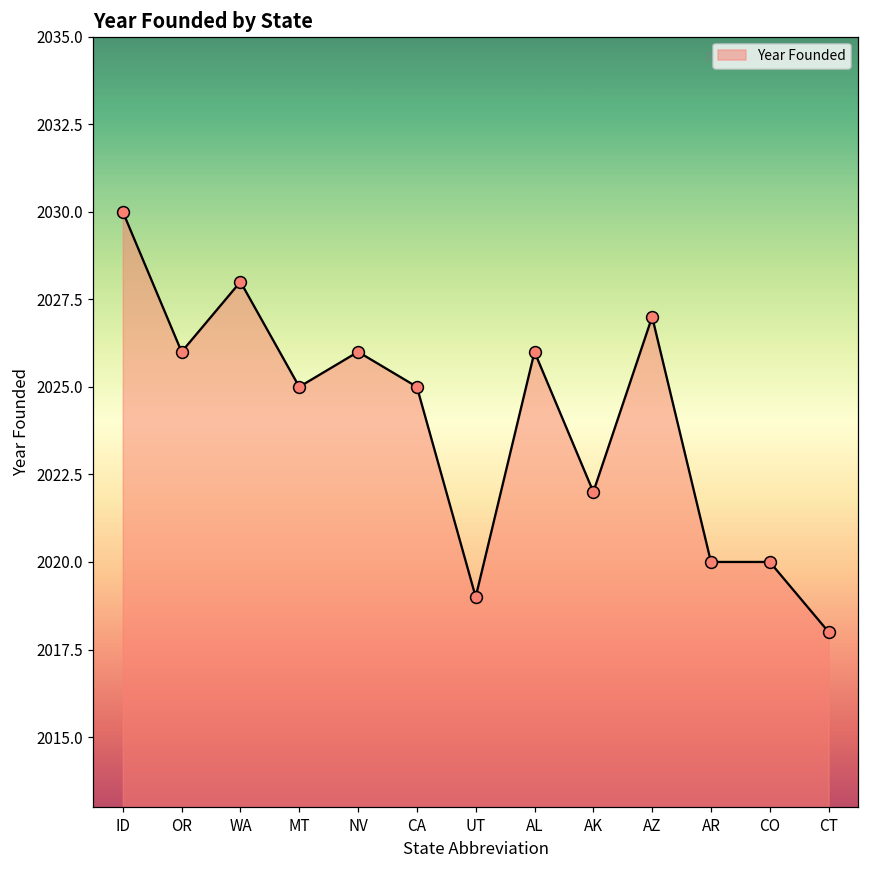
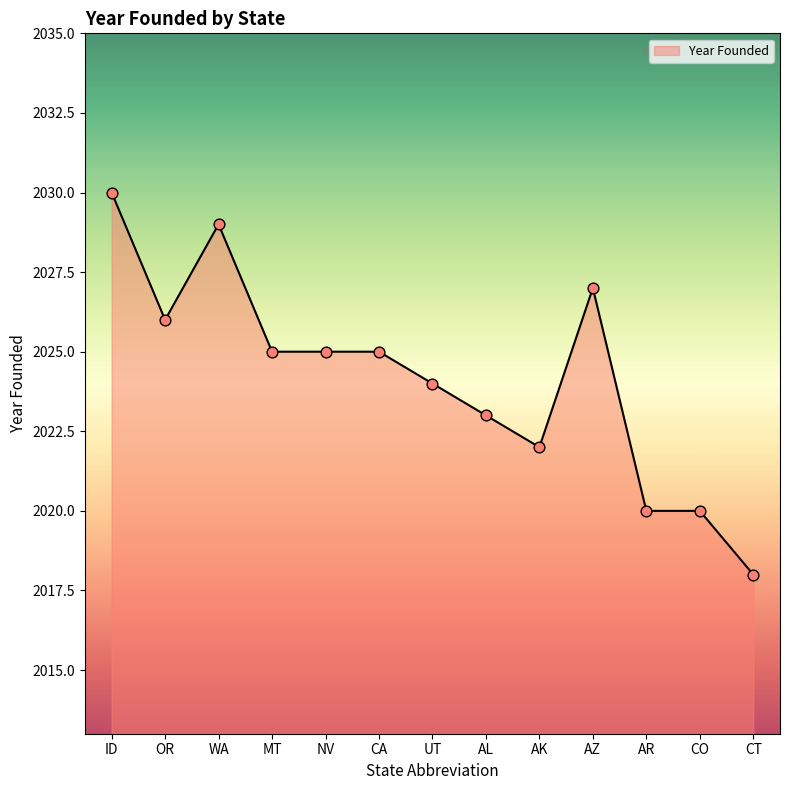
WA: 2028 -> 2029
NV: 2026 -> 2025
UT: 2019 -> 2024
AL: 2026 -> 2023
